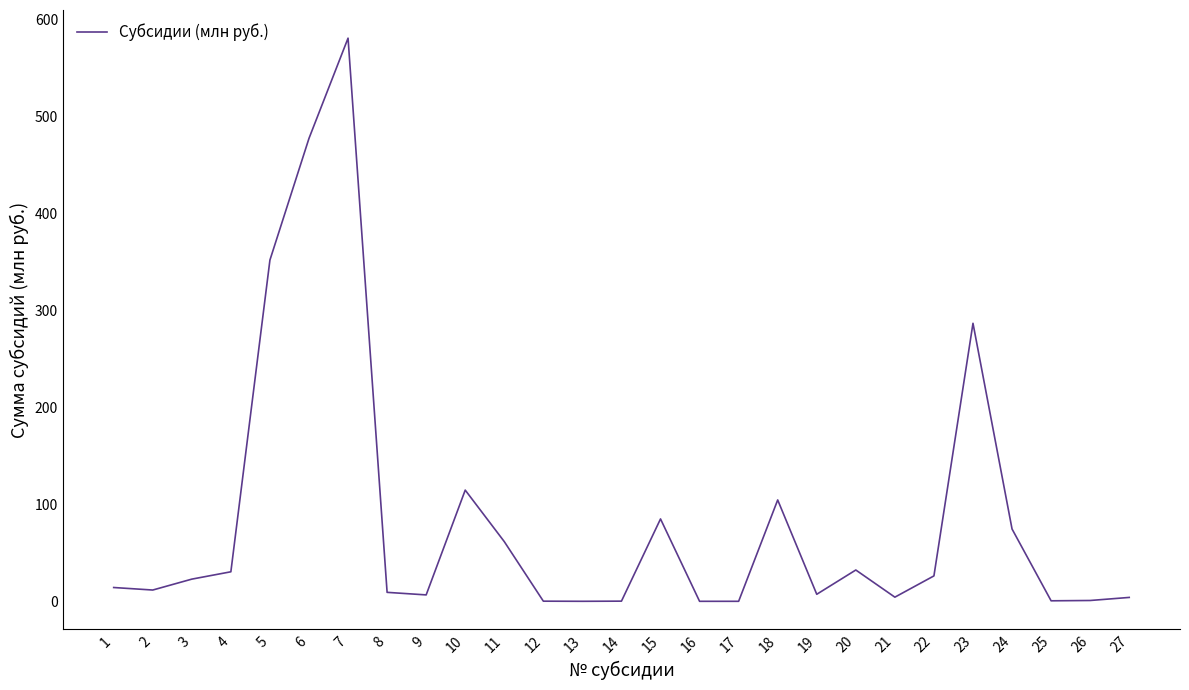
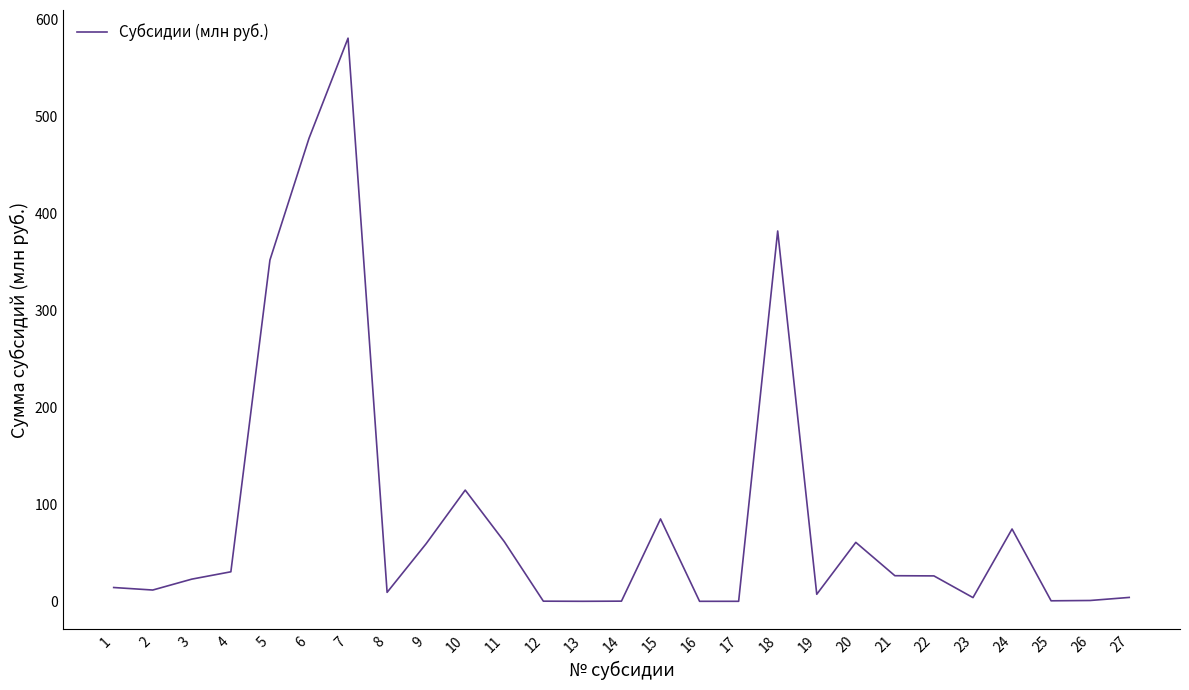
9: 10 -> 60
18: 100 -> 380
20: 30 -> 60
21: 0 -> 30
23: 290 -> 0
